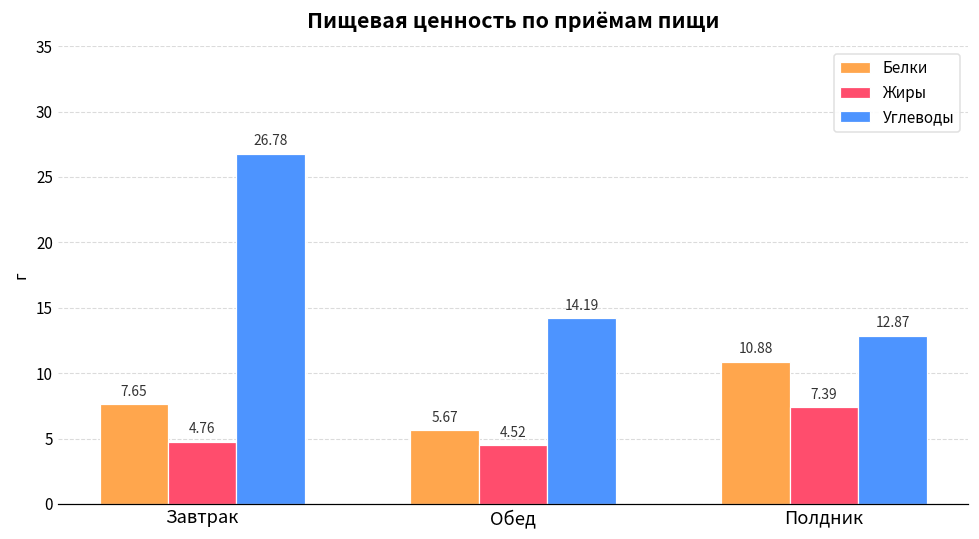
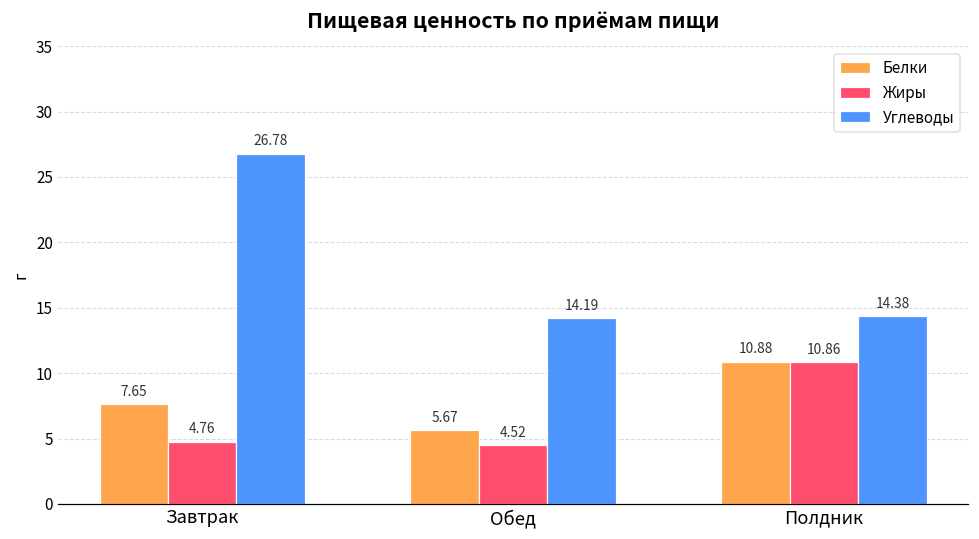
Жиры, Полдник: 7.39 -> 10.86
Углеводы, Полдник: 12.87 -> 14.38
